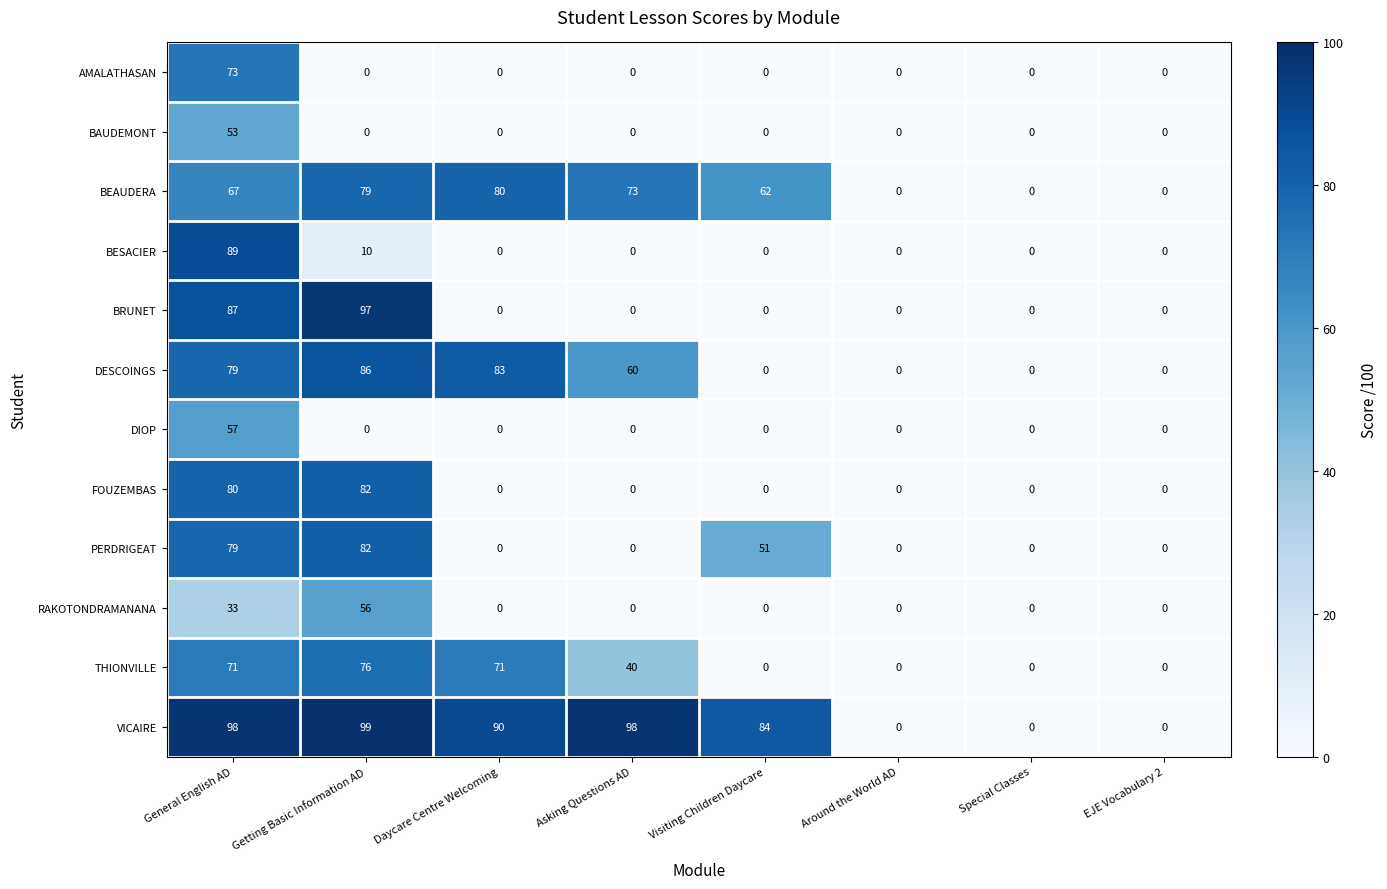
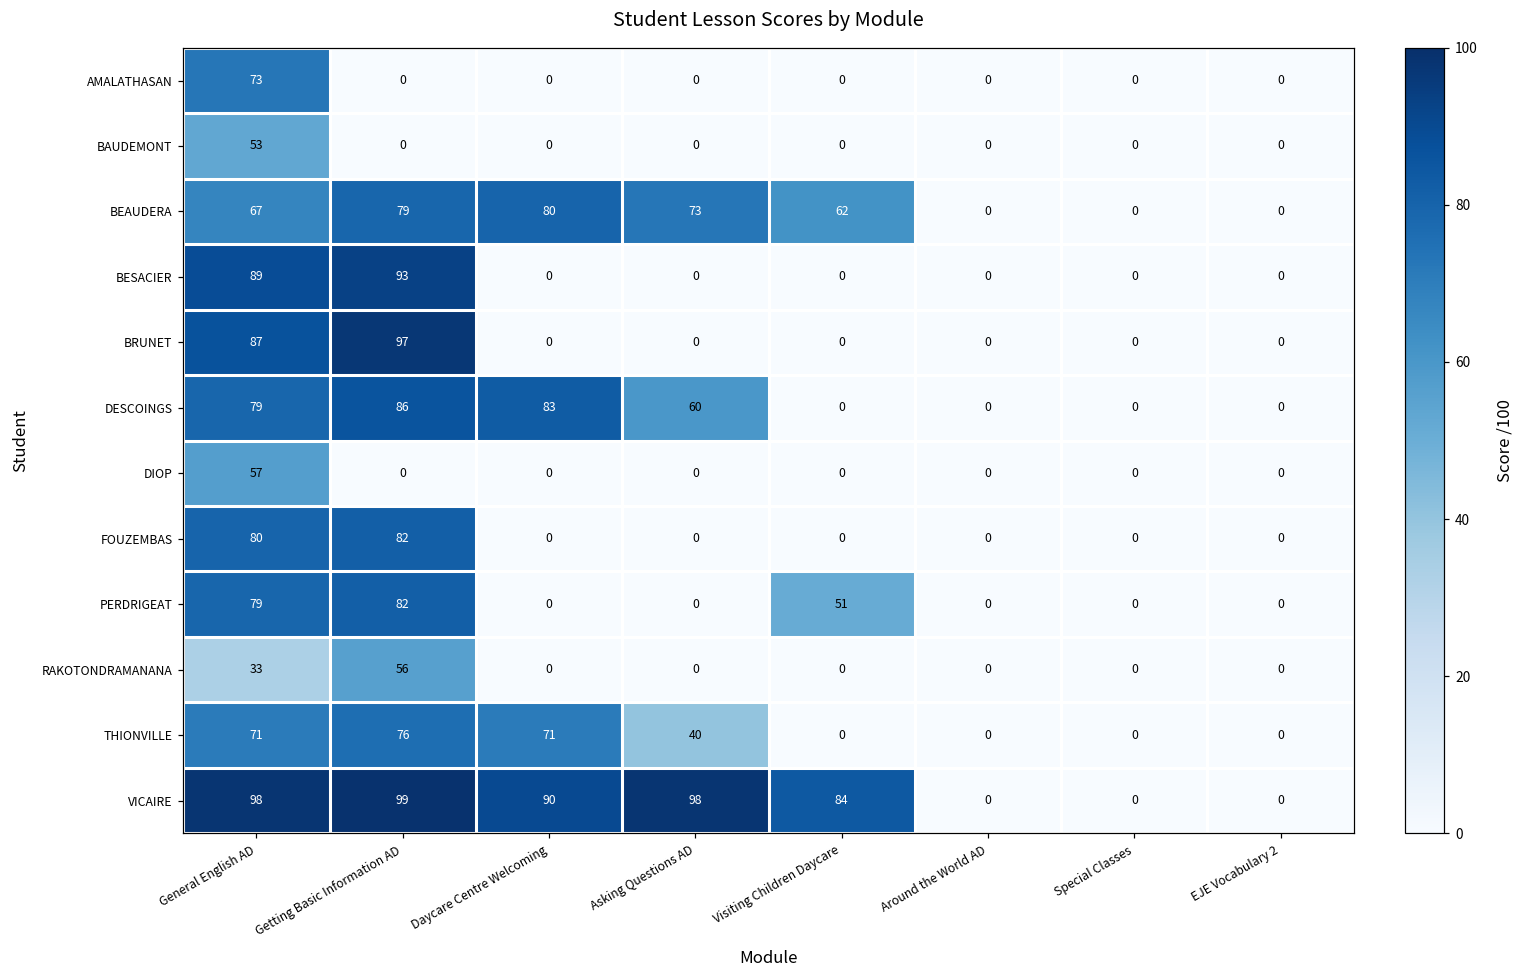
BESACIER, Getting Basic Information AD: 10 -> 93
